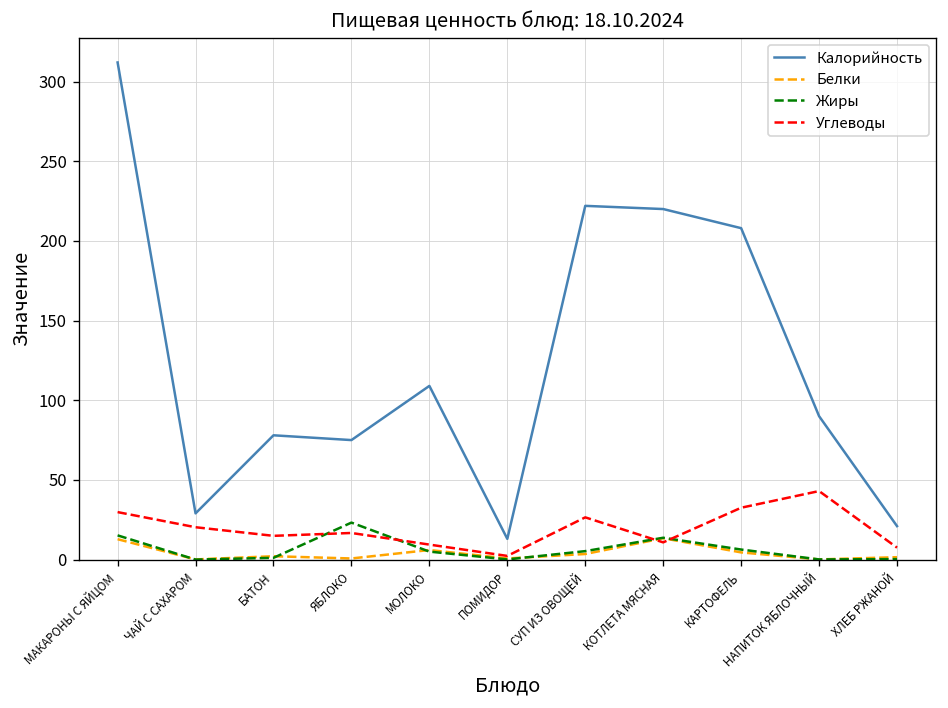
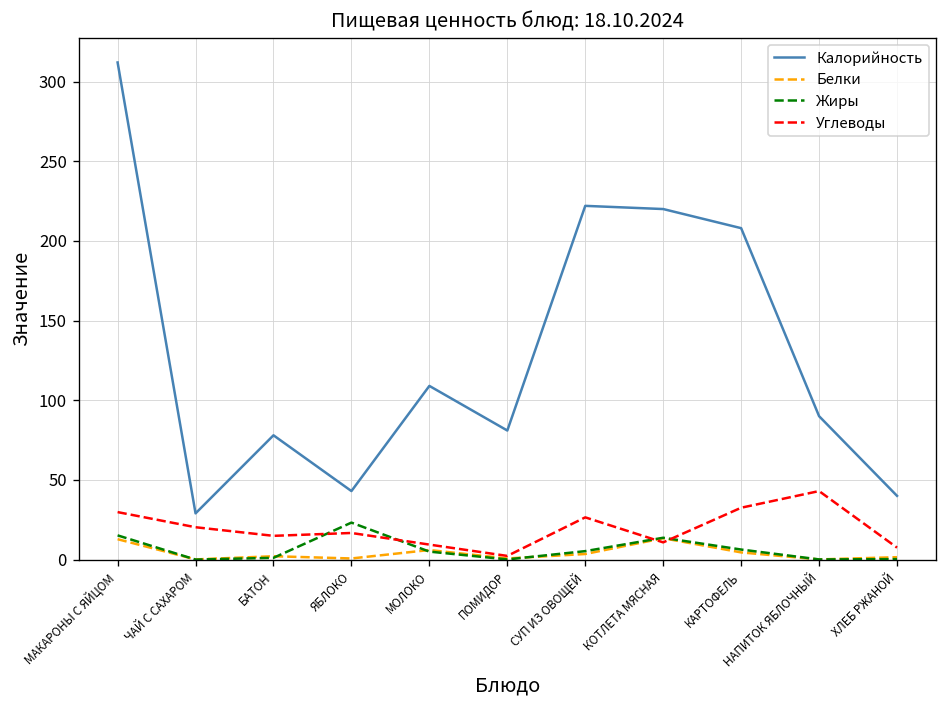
Калорийность, ЯБЛОКО: 75 -> 43
Калорийность, ПОМИДОР: 13 -> 81
Калорийность, ХЛЕБ РЖАНОЙ: 21 -> 40
